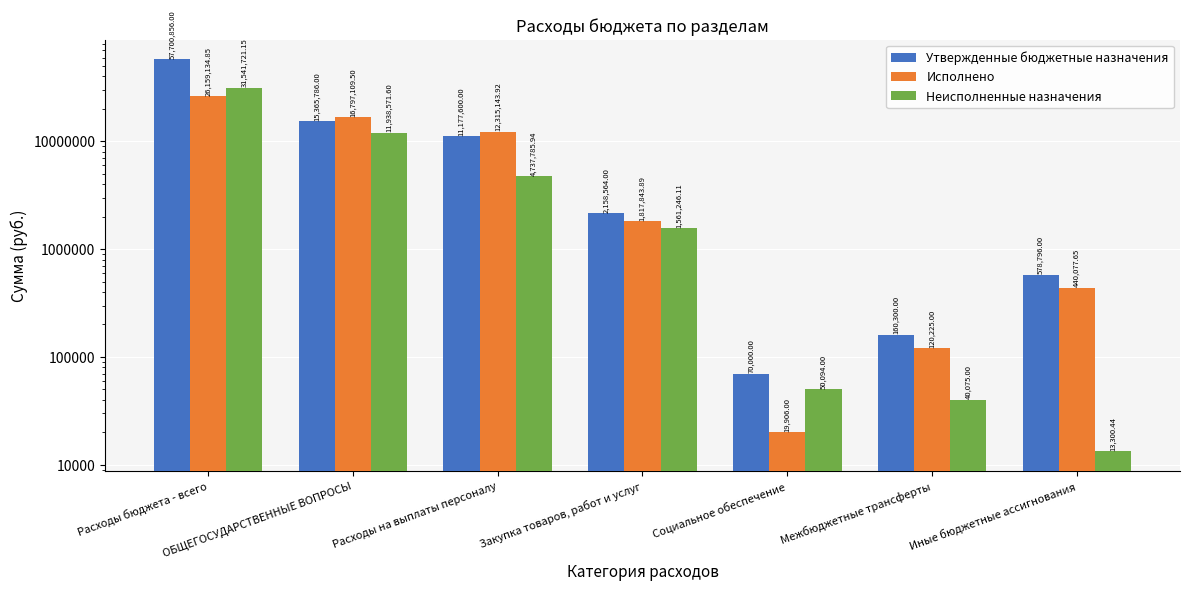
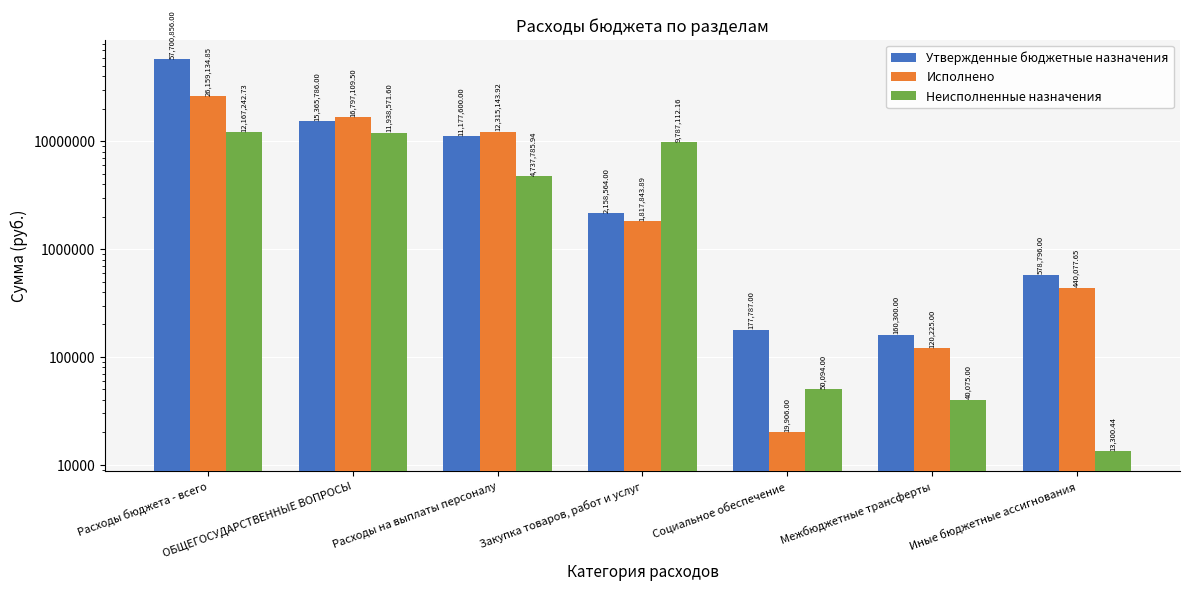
Неисполненные назначения, Расходы бюджета - всего: 31,541,721.15 -> 12,167,242.73
Неисполненные назначения, Закупка товаров, работ и услуг: 1,561,246.11 -> 9,787,112.16
Утвержденные бюджетные назначения, Социальное обеспечение: 70,000.00 -> 177,787.00
